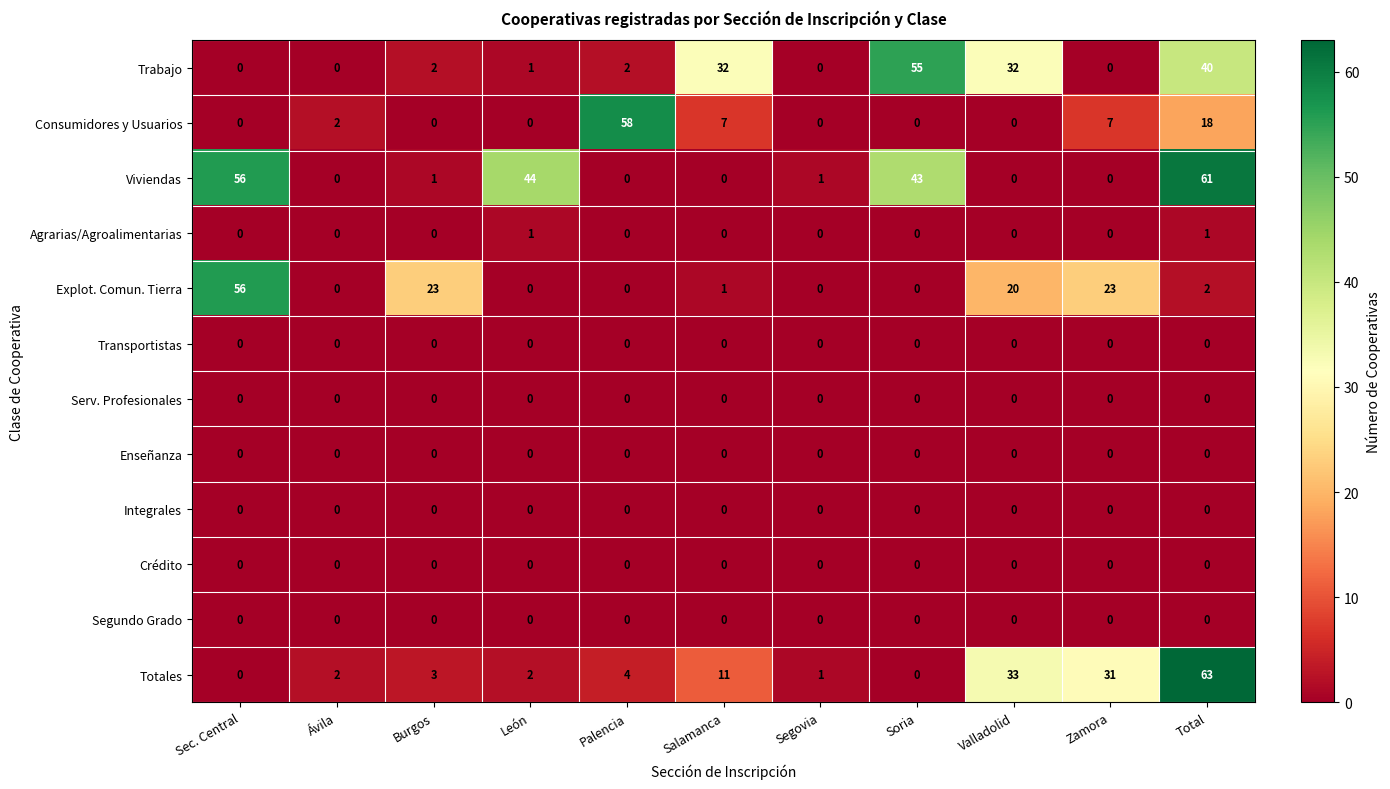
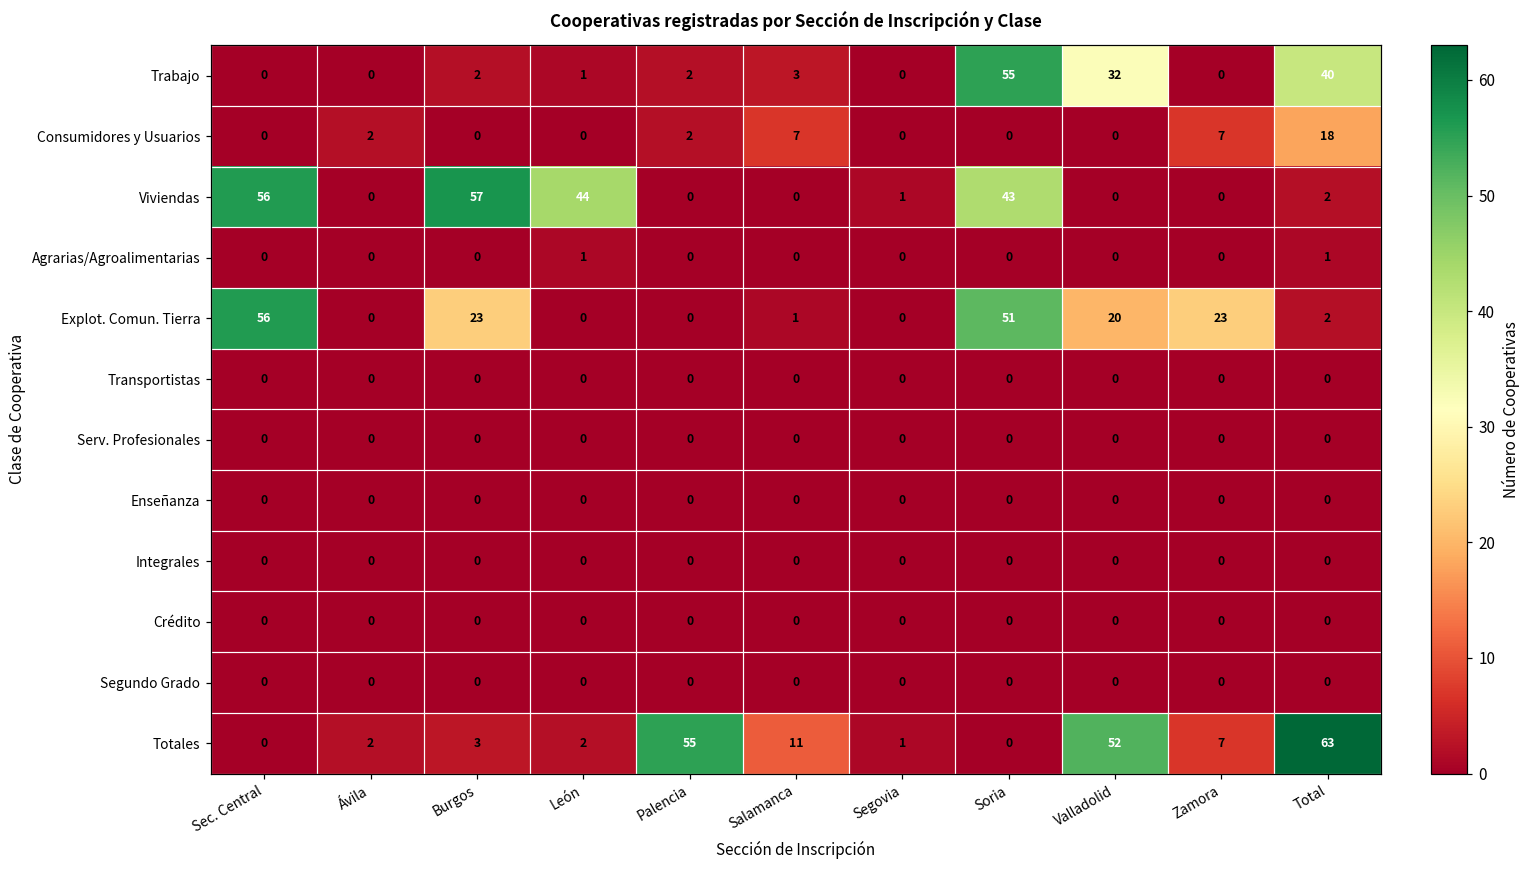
Trabajo, Salamanca: 32 -> 3
Consumidores y Usuarios, Palencia: 58 -> 2
Viviendas, Burgos: 1 -> 57
Viviendas, Total: 61 -> 2
Explot. Comun. Tierra, Soria: 0 -> 51
Totales, Palencia: 4 -> 55
Totales, Valladolid: 33 -> 52
Totales, Zamora: 31 -> 7
